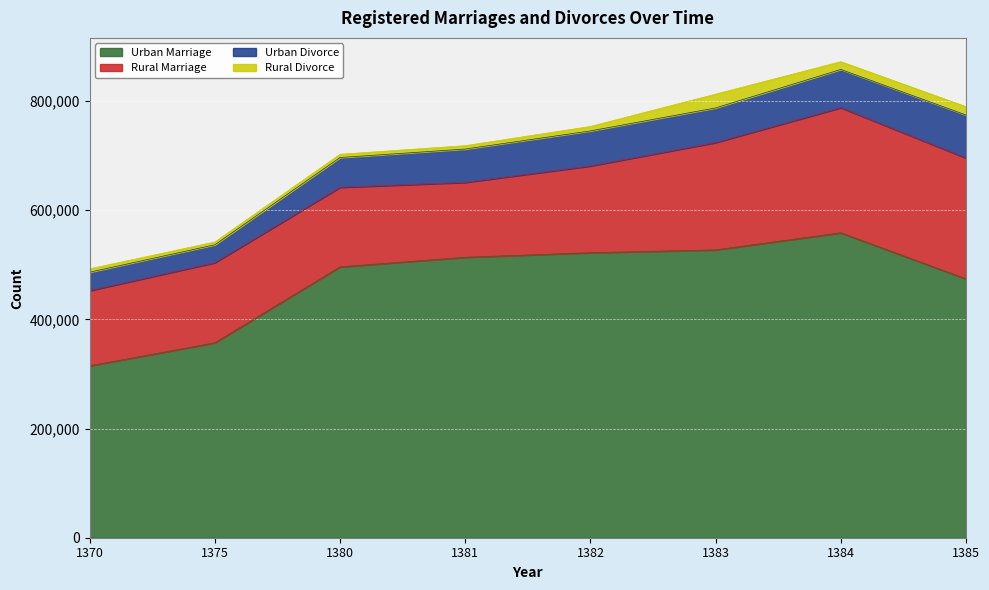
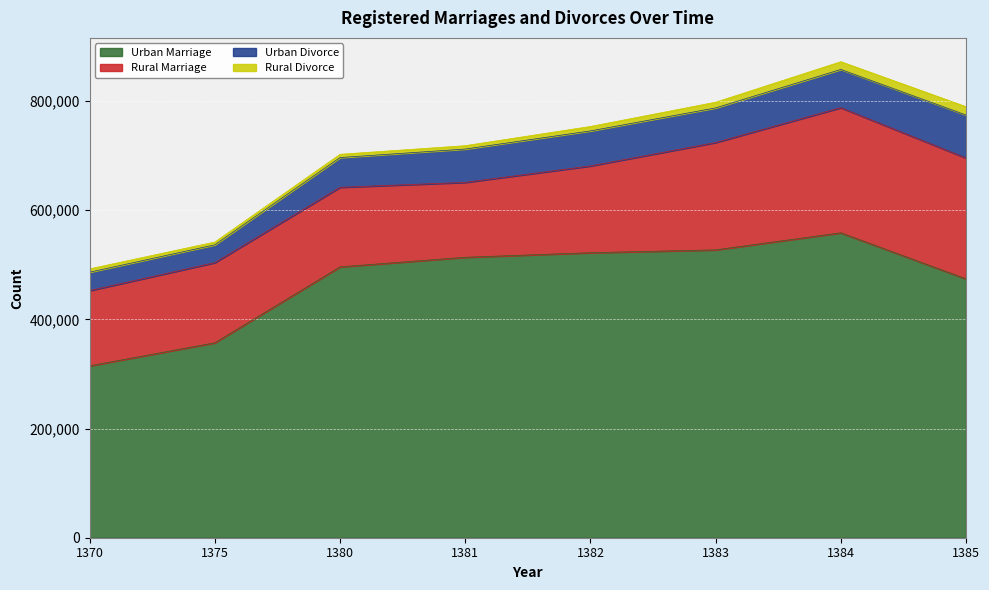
Rural Divorce, 1383: 30,000 -> 10,000
